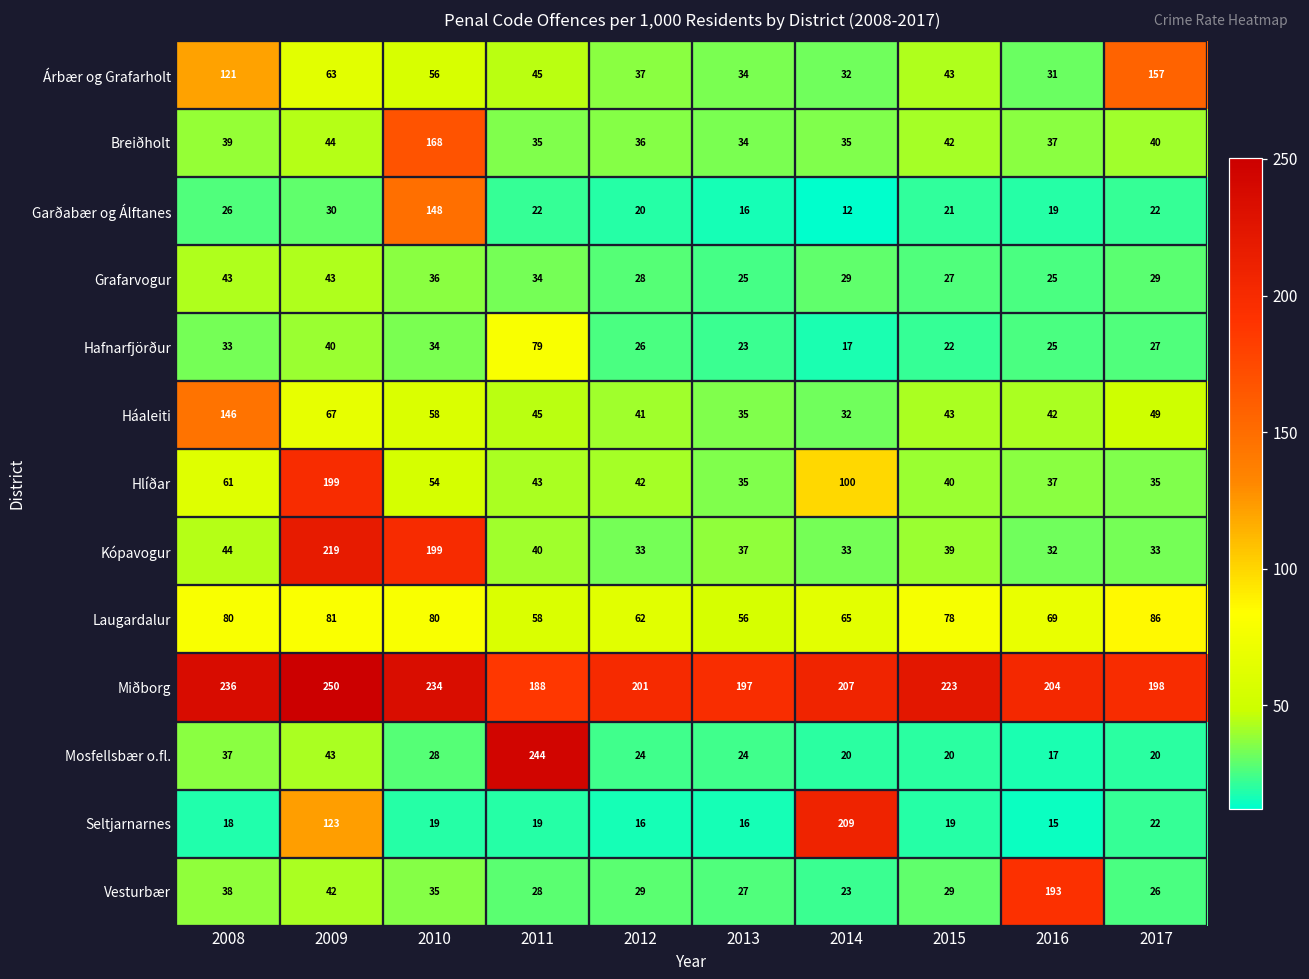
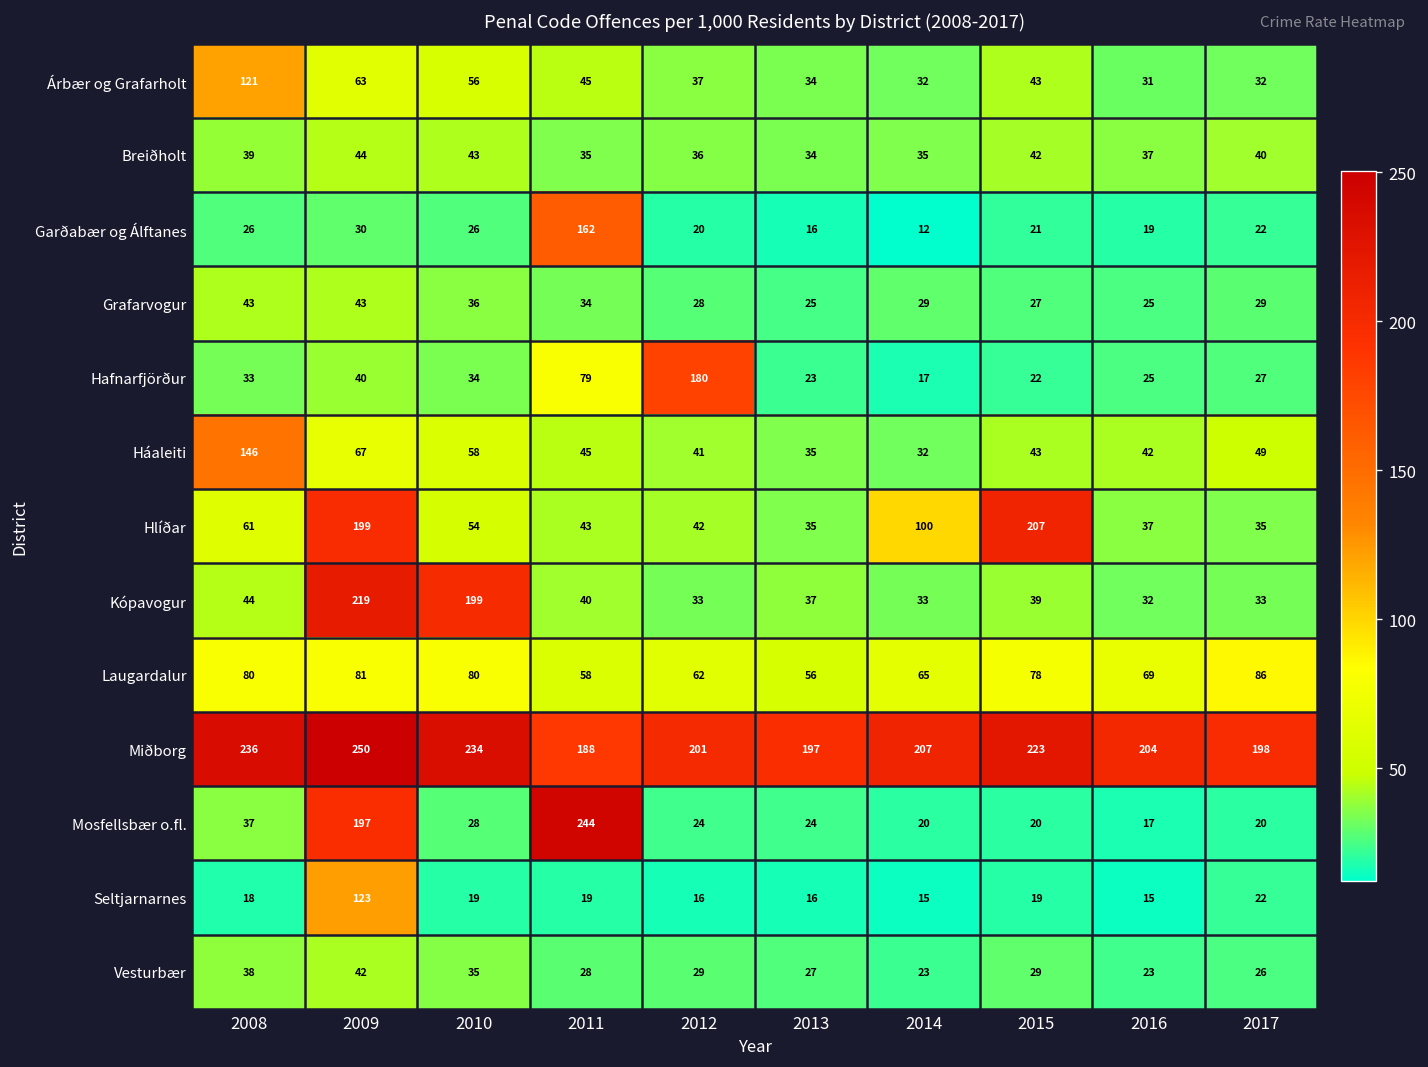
Árbær og Grafarholt, 2017: 157 -> 32
Breiðholt, 2010: 168 -> 43
Garðabær og Álftanes, 2010: 148 -> 26
Garðabær og Álftanes, 2011: 22 -> 162
Hafnarfjörður, 2012: 26 -> 180
Hlíðar, 2015: 40 -> 207
Mosfellsbær o.fl., 2009: 43 -> 197
Seltjarnarnes, 2014: 209 -> 15
Vesturbær, 2016: 193 -> 23
